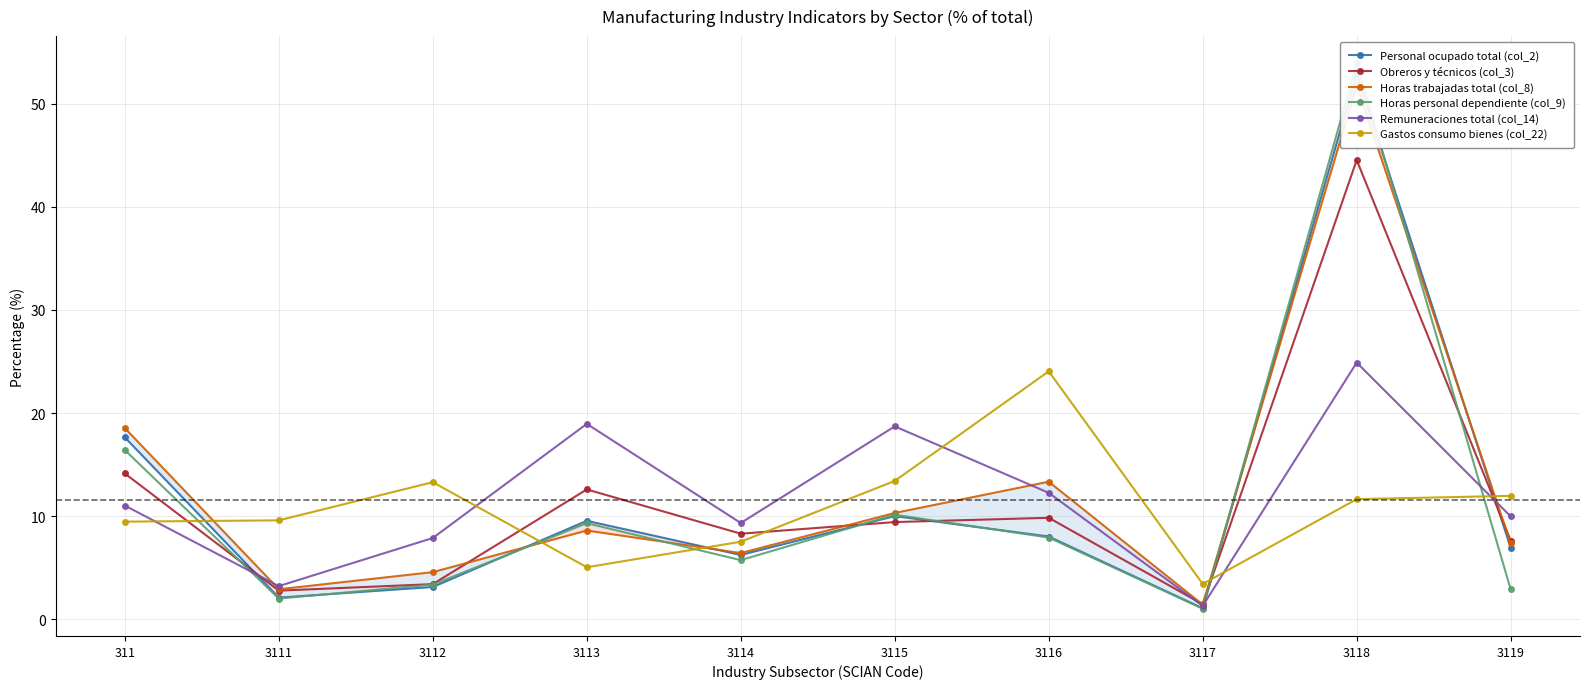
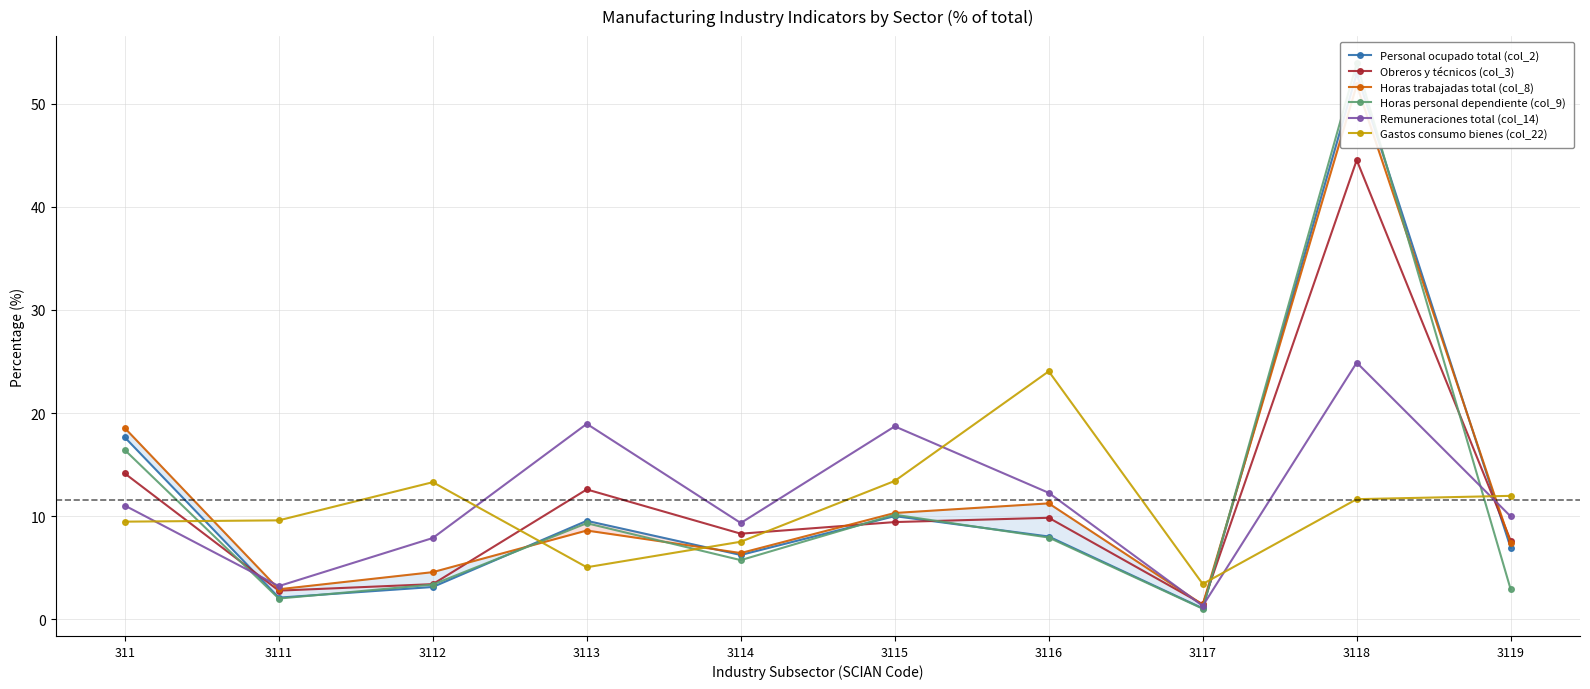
Horas trabajadas total (col_8), 3116: 13.3 -> 11.2
